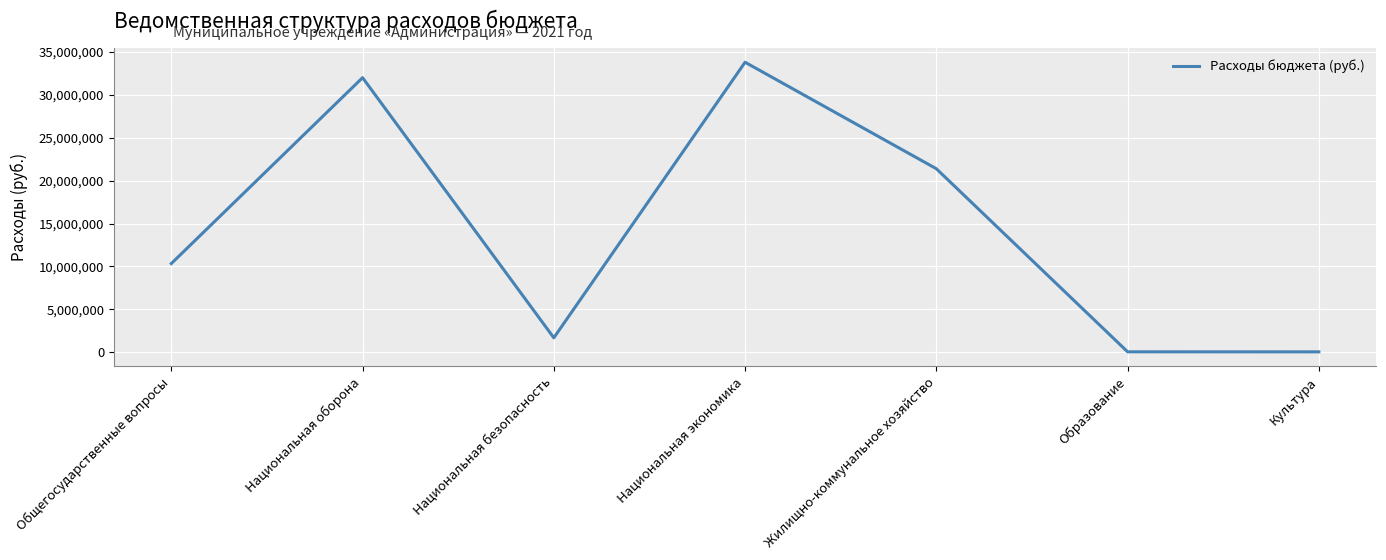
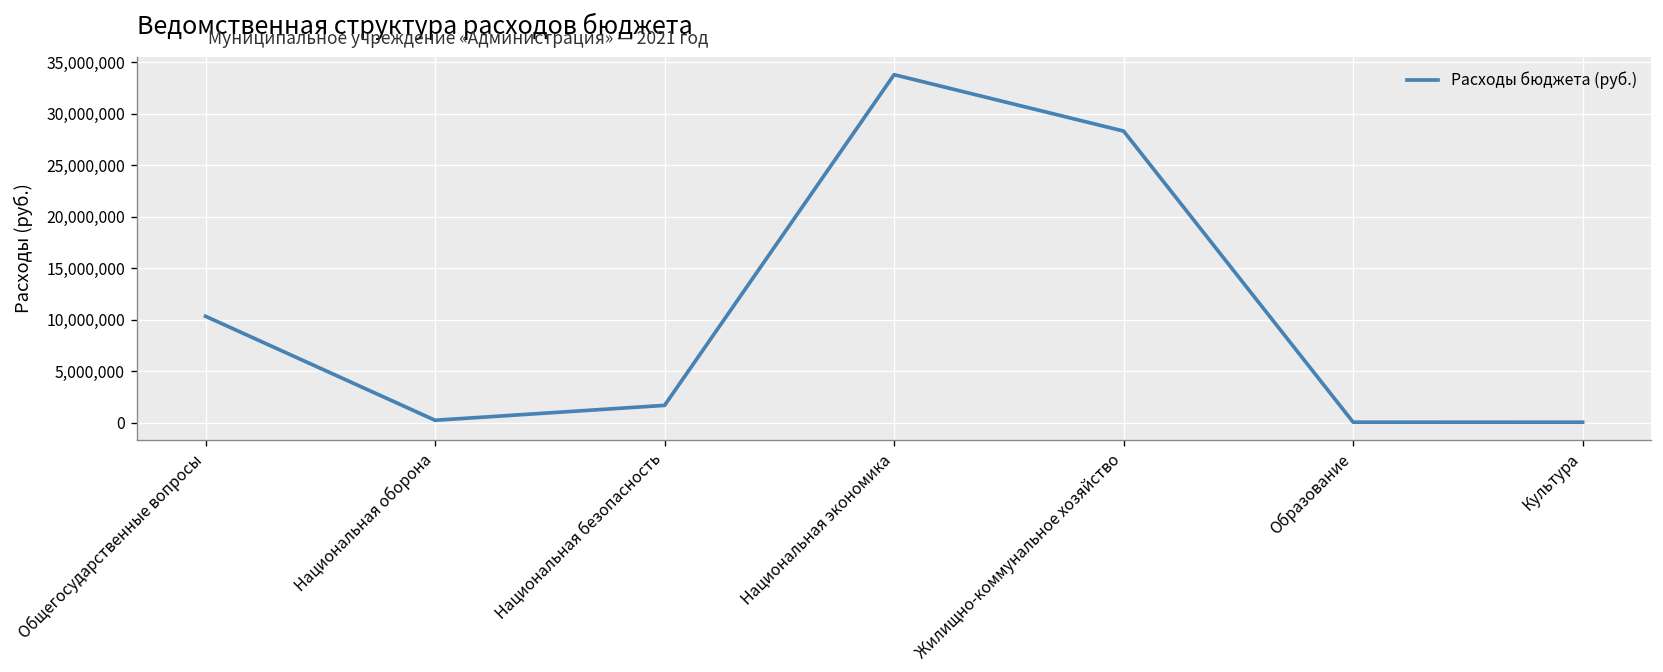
Национальная оборона: 32,000,000 -> 0
Жилищно-коммунальное хозяйство: 21,000,000 -> 28,000,000
